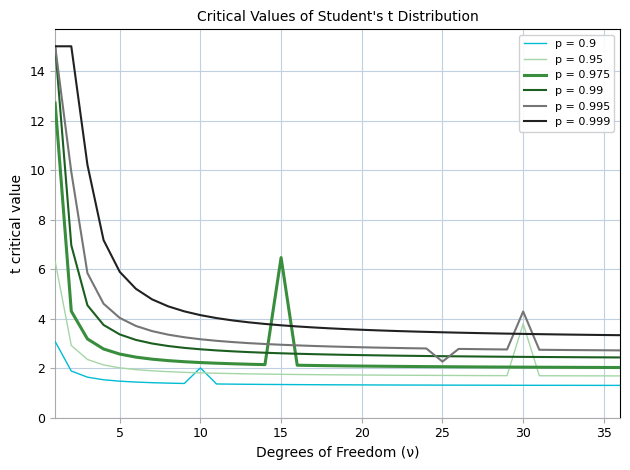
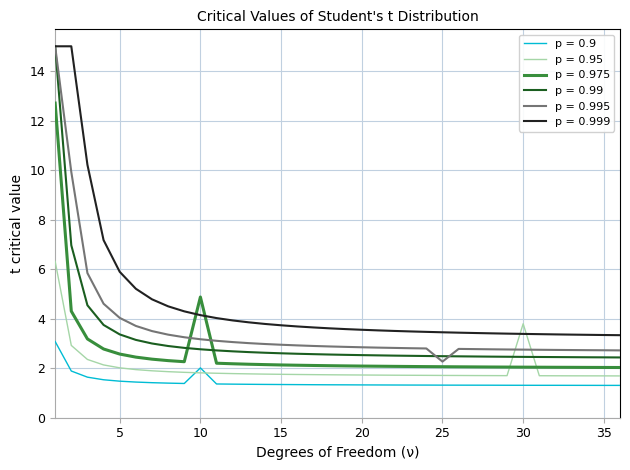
p = 0.975, 10: 2.2 -> 4.9
p = 0.975, 15: 6.5 -> 2.1
p = 0.995, 30: 4.3 -> 2.8
